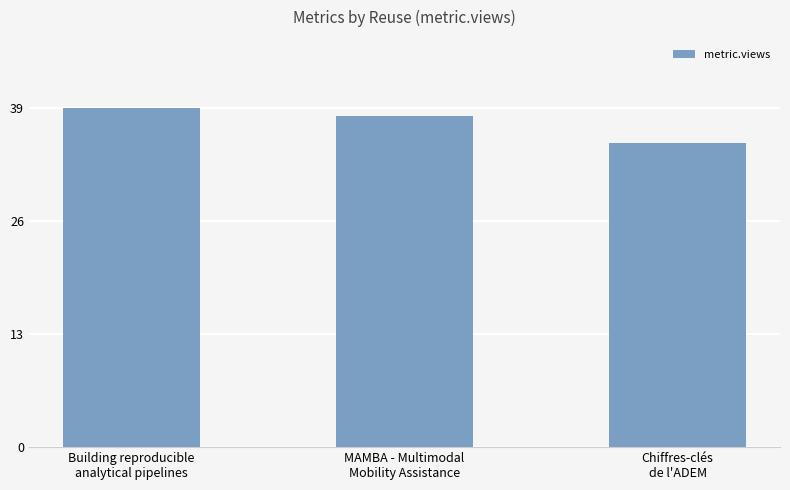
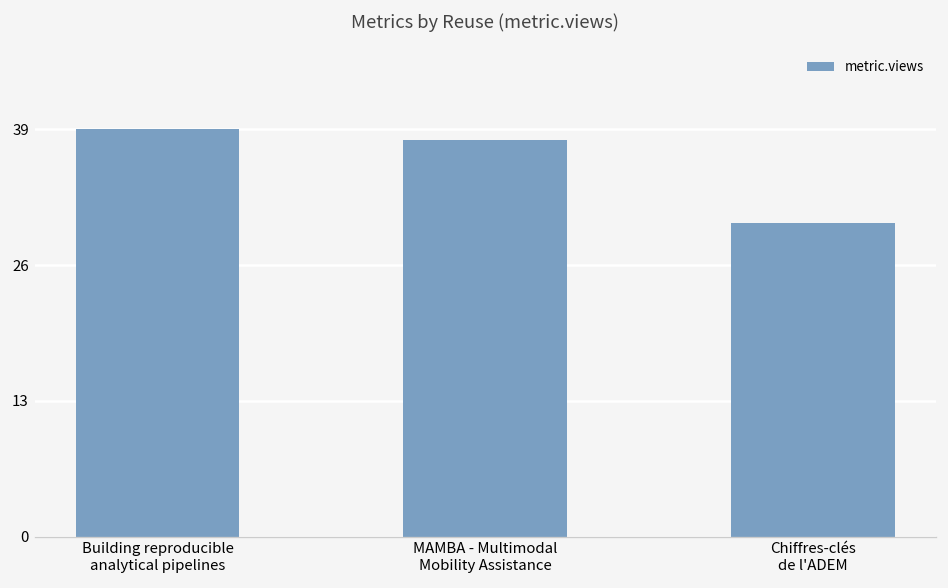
Chiffres-clés de l'ADEM: 35 -> 30
